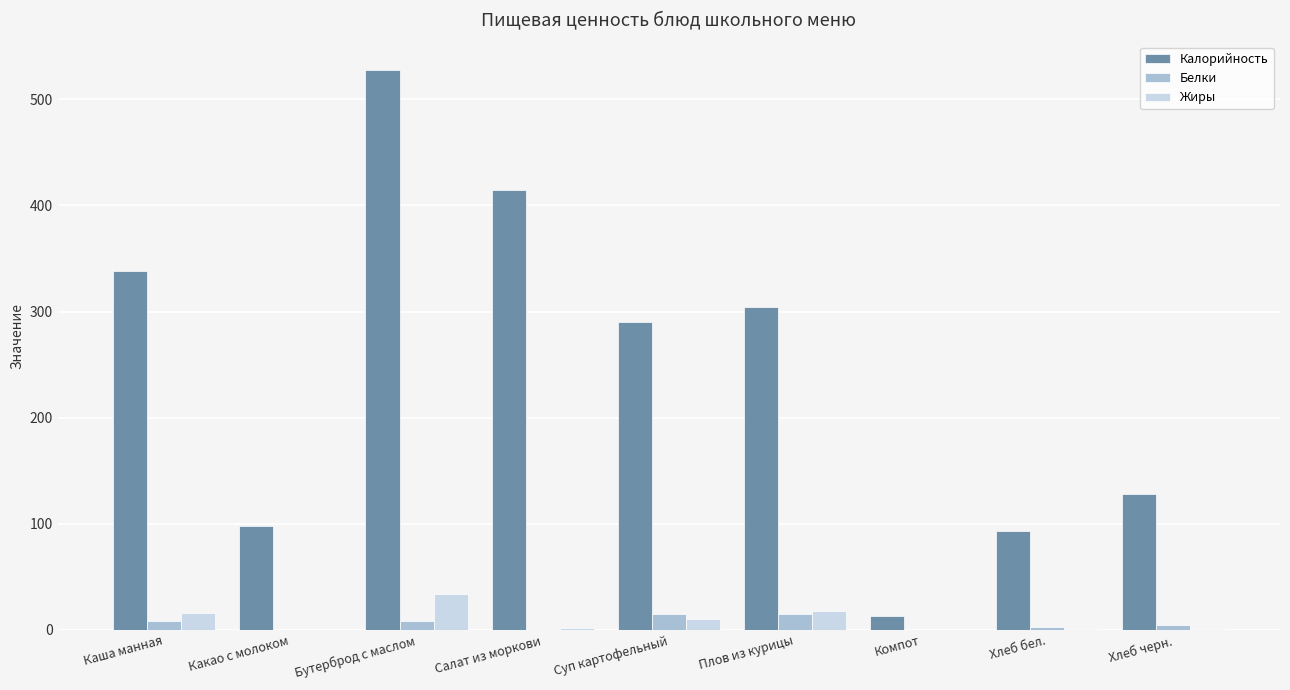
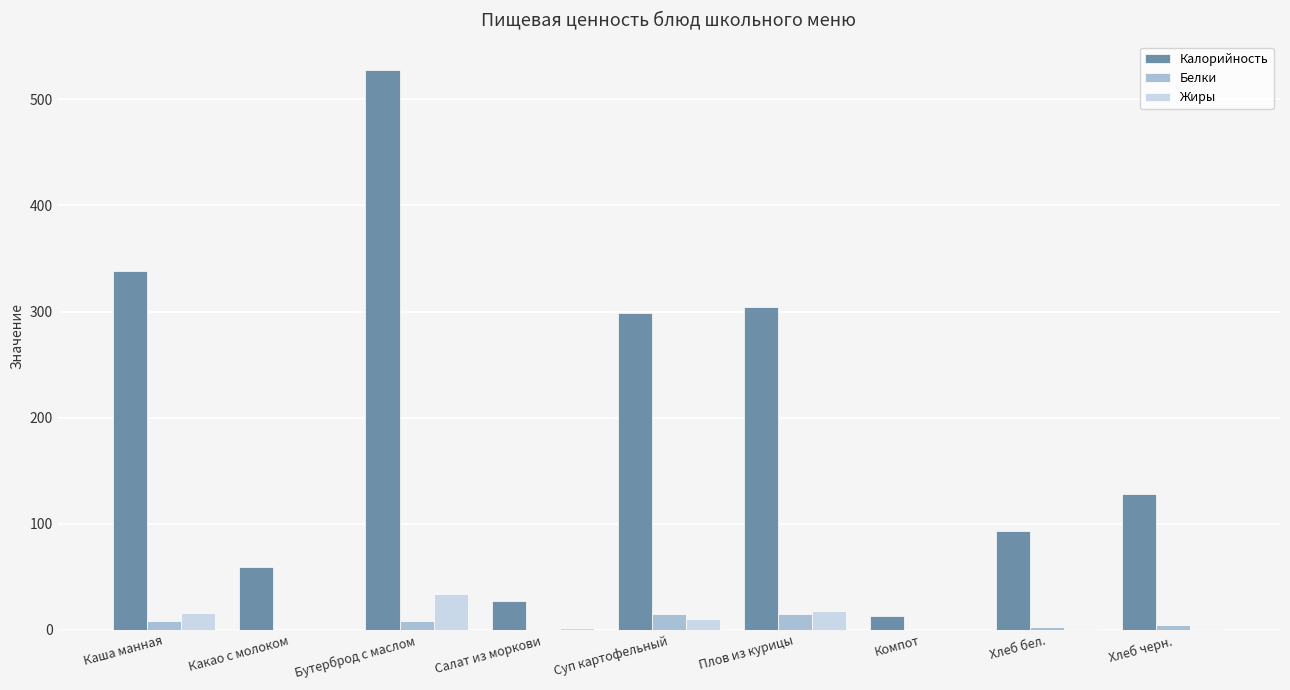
Калорийность, Какао с молоком: 98 -> 59
Калорийность, Салат из моркови: 415 -> 28
Калорийность, Суп картофельный: 290 -> 298
